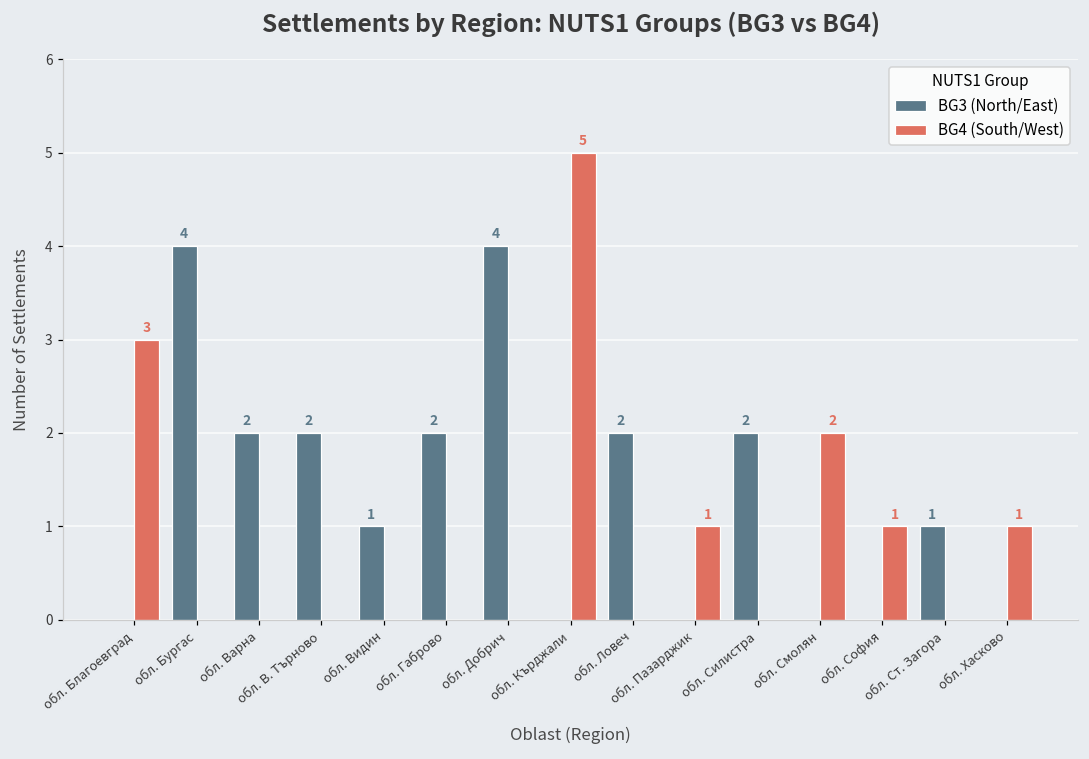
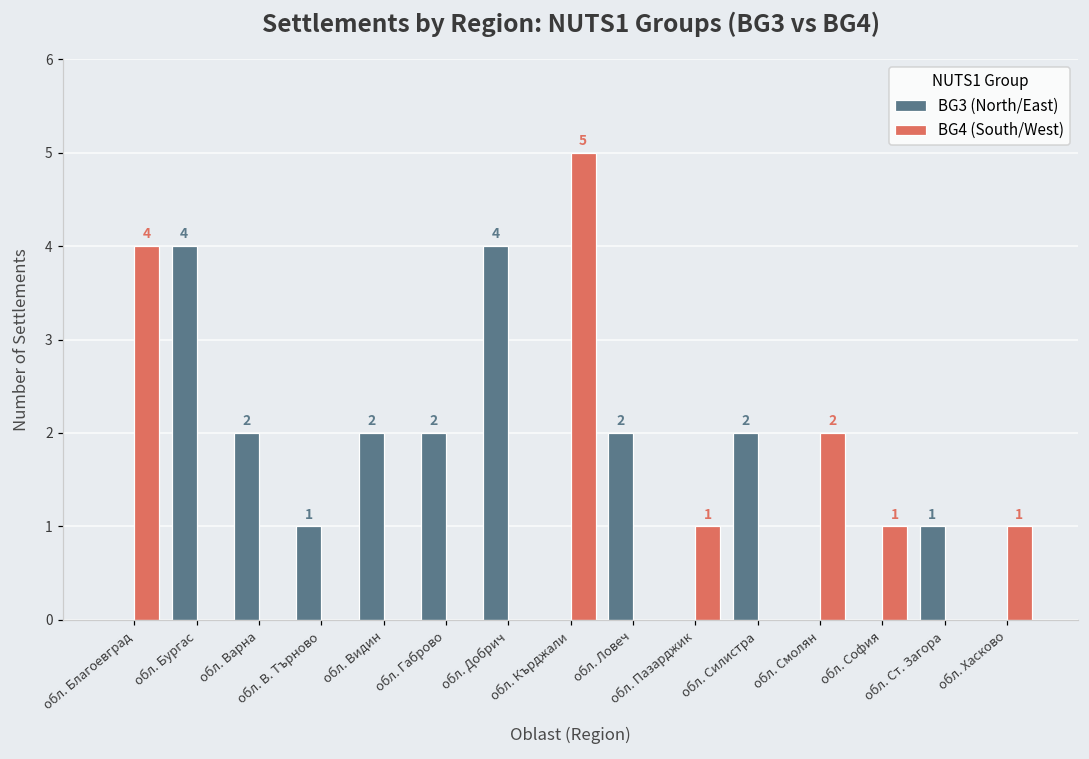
BG4 (South/West), обл. Благоевград: 3 -> 4
BG3 (North/East), обл. В. Търново: 2 -> 1
BG3 (North/East), обл. Видин: 1 -> 2
